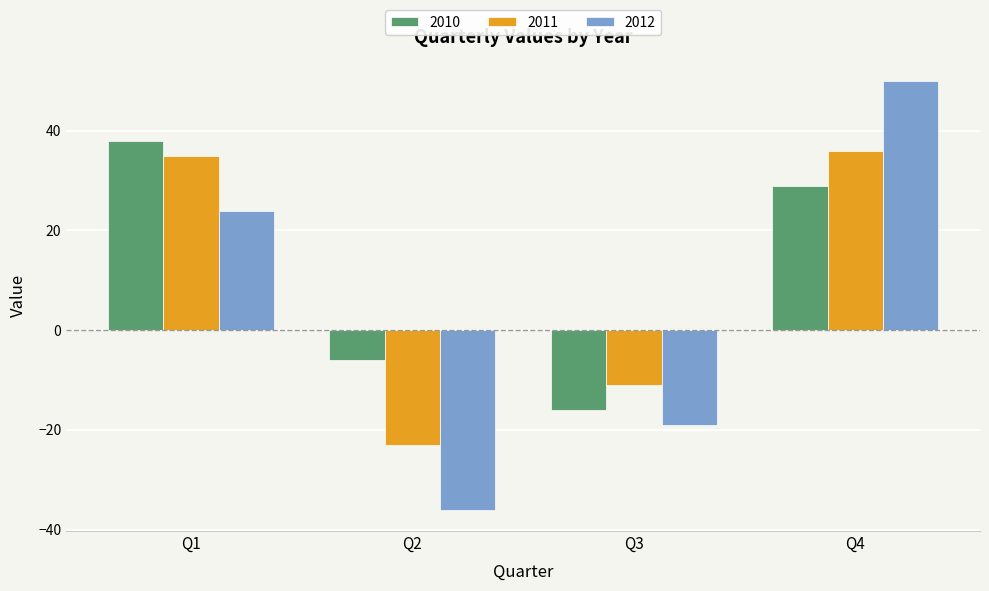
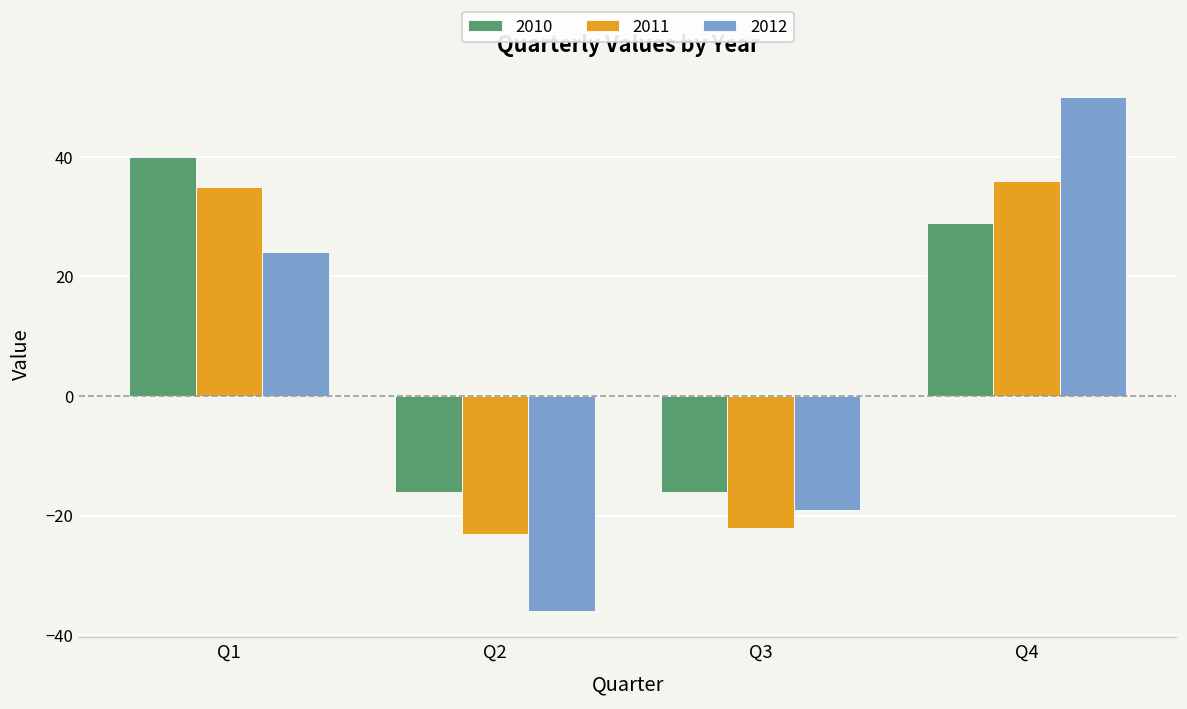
2010, Q1: 38 -> 40
2010, Q2: -6 -> -16
2011, Q3: -11 -> -22
